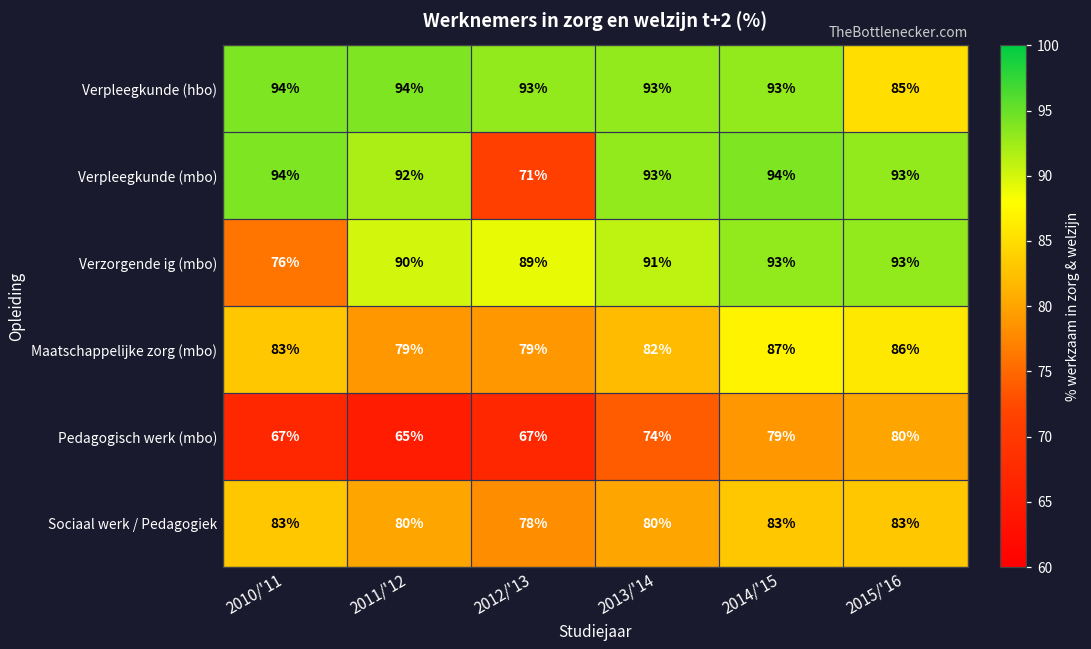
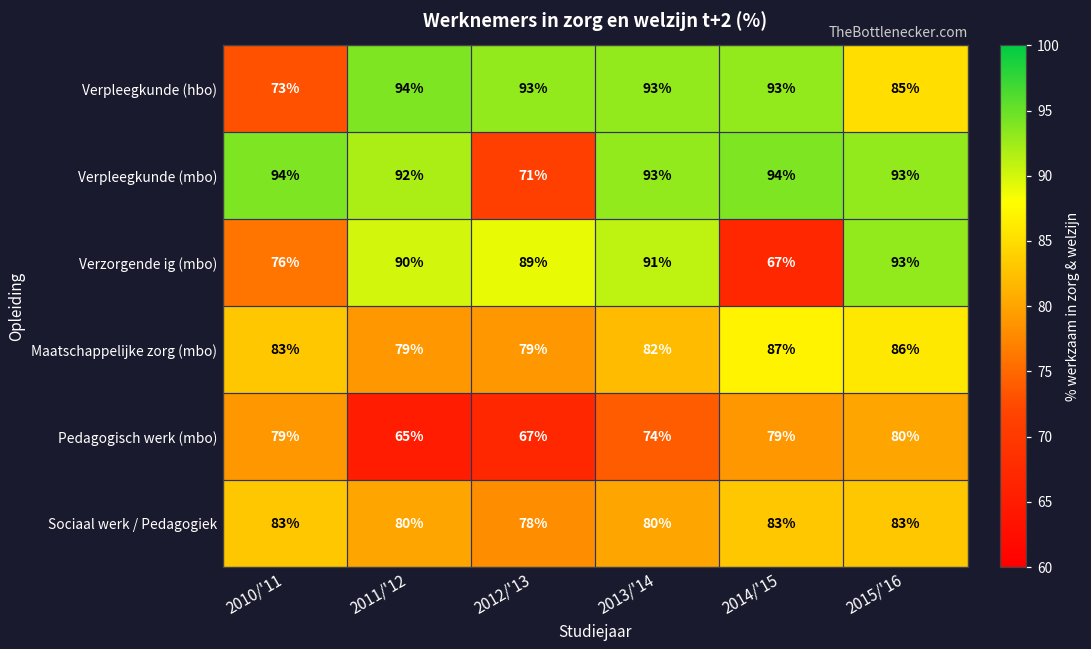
Verpleegkunde (hbo), 2010/'11: 94% -> 73%
Verzorgende ig (mbo), 2014/'15: 93% -> 67%
Pedagogisch werk (mbo), 2010/'11: 67% -> 79%
